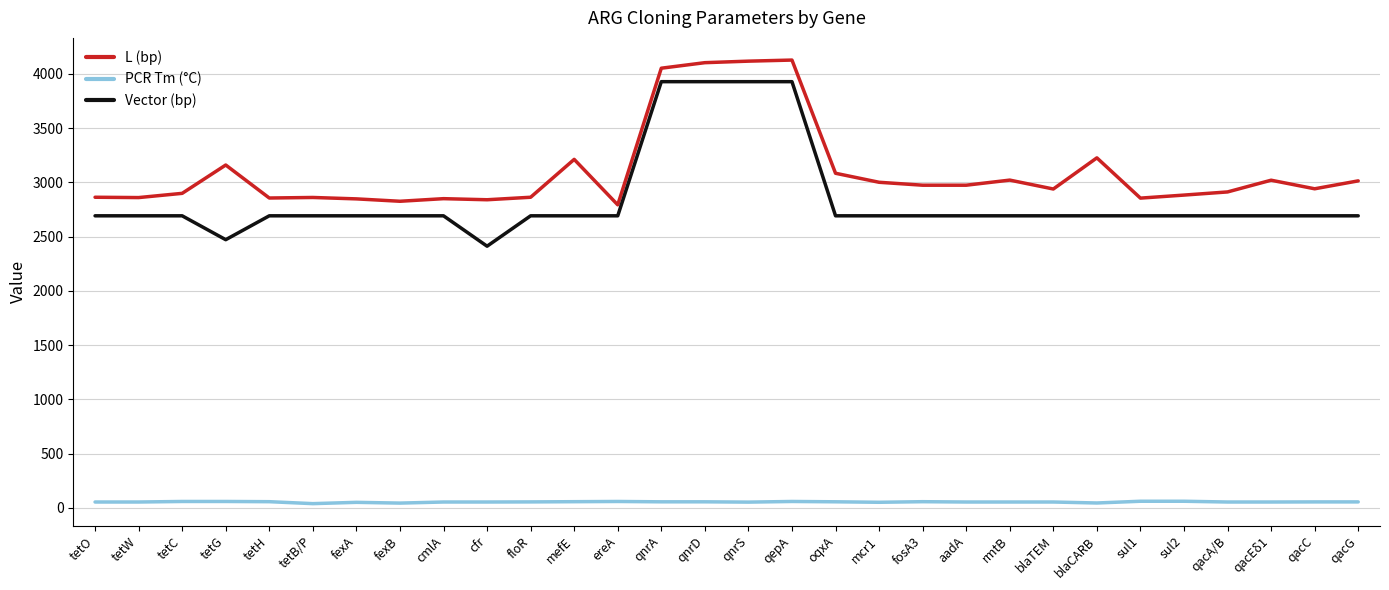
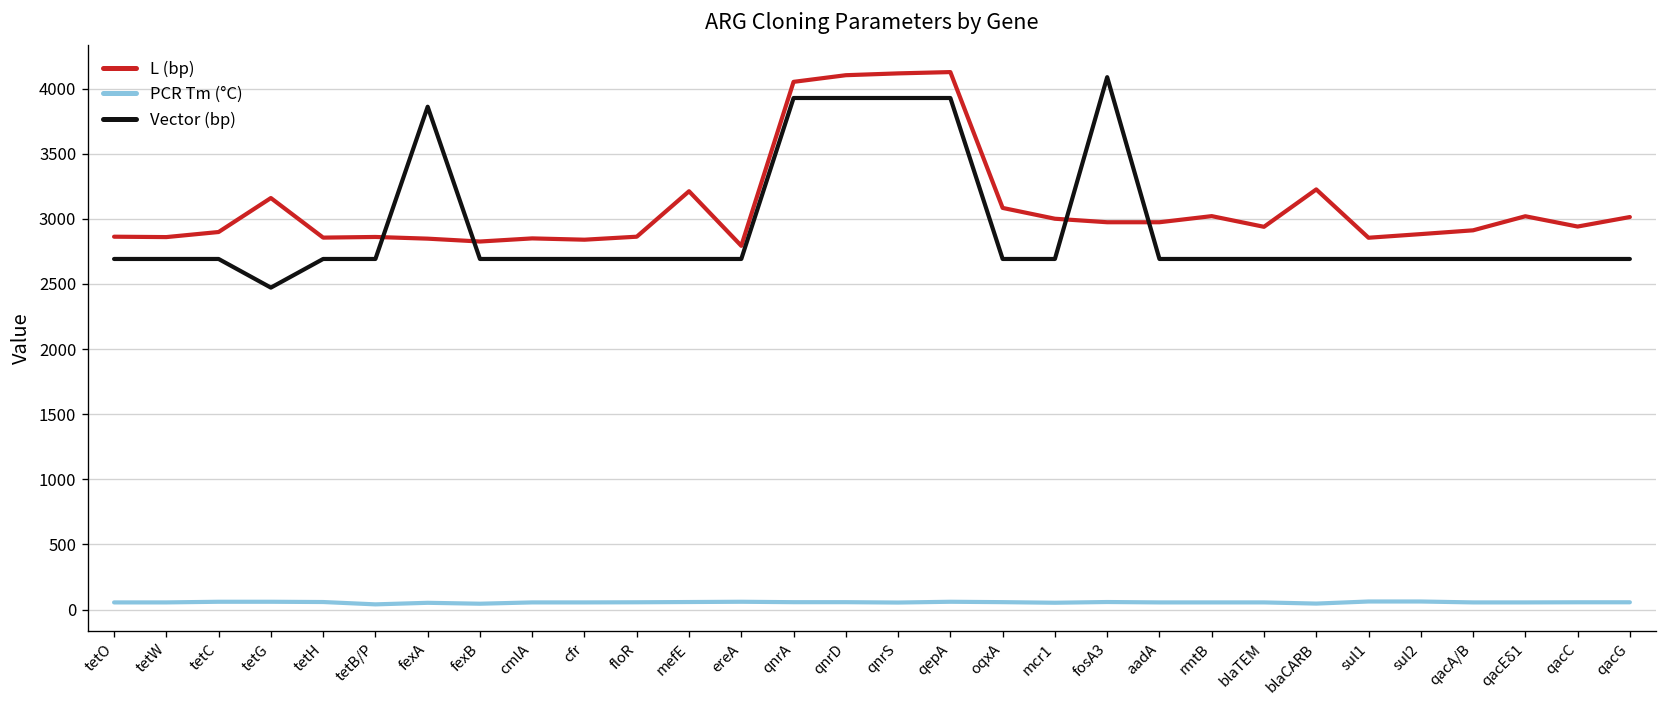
Vector (bp), fexA: 2690 -> 3860
Vector (bp), cfr: 2410 -> 2690
Vector (bp), fosA3: 2690 -> 4090
